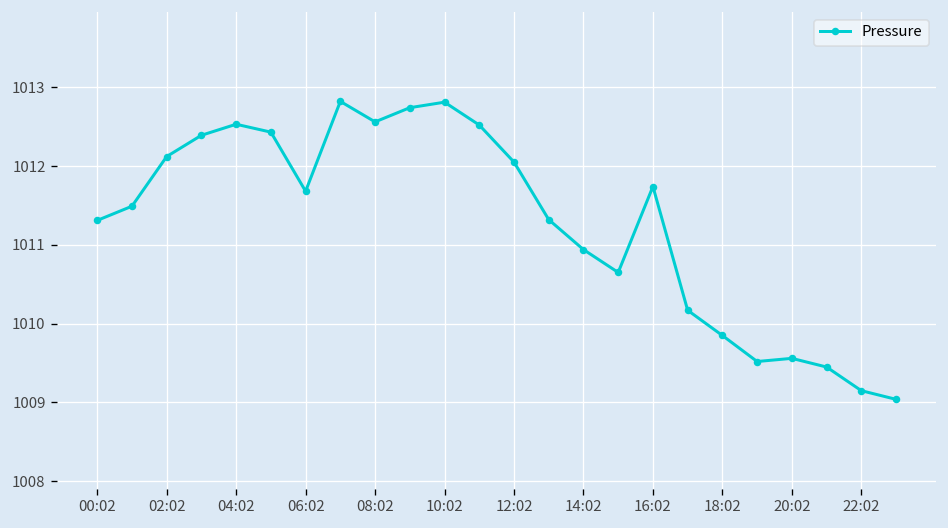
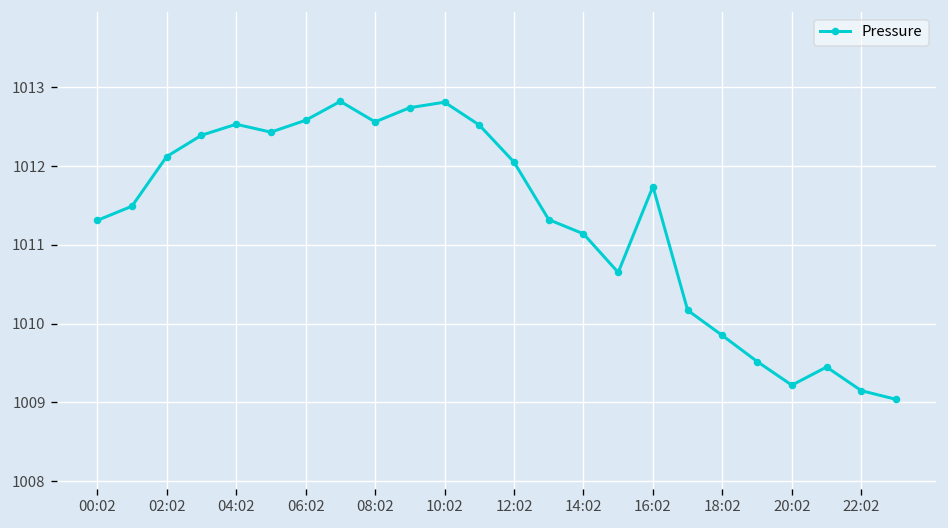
06:02: 1011.7 -> 1012.6
14:02: 1010.9 -> 1011.1
20:02: 1009.6 -> 1009.2
